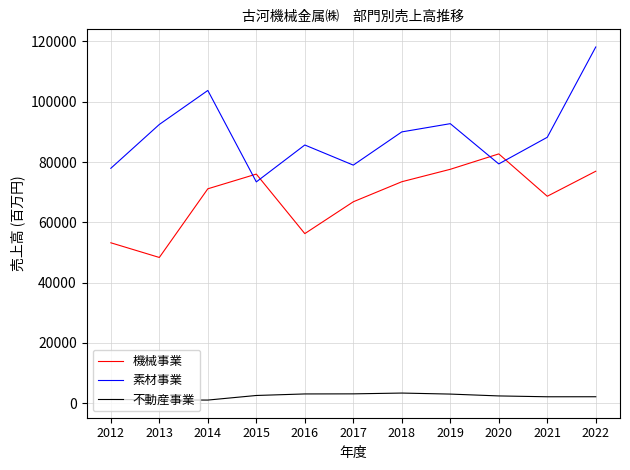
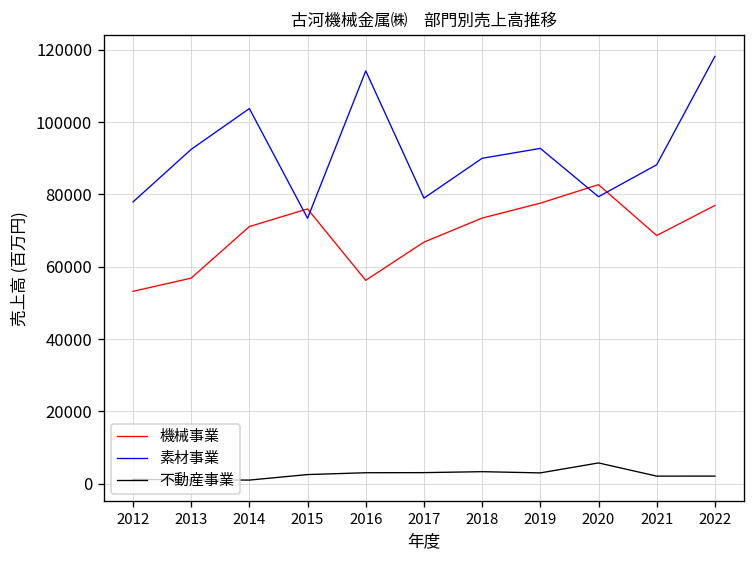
機械事業, 2013: 48000 -> 57000
素材事業, 2016: 86000 -> 114000
不動産事業, 2020: 2000 -> 6000
